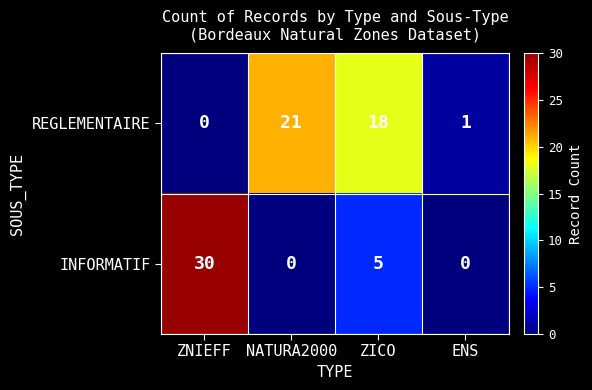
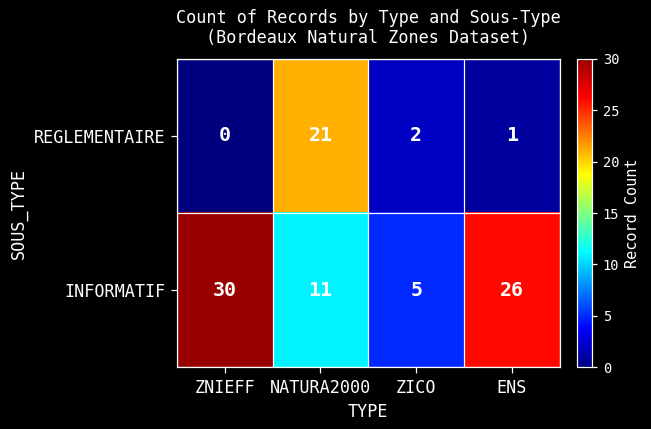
REGLEMENTAIRE, ZICO: 18 -> 2
INFORMATIF, NATURA2000: 0 -> 11
INFORMATIF, ENS: 0 -> 26
